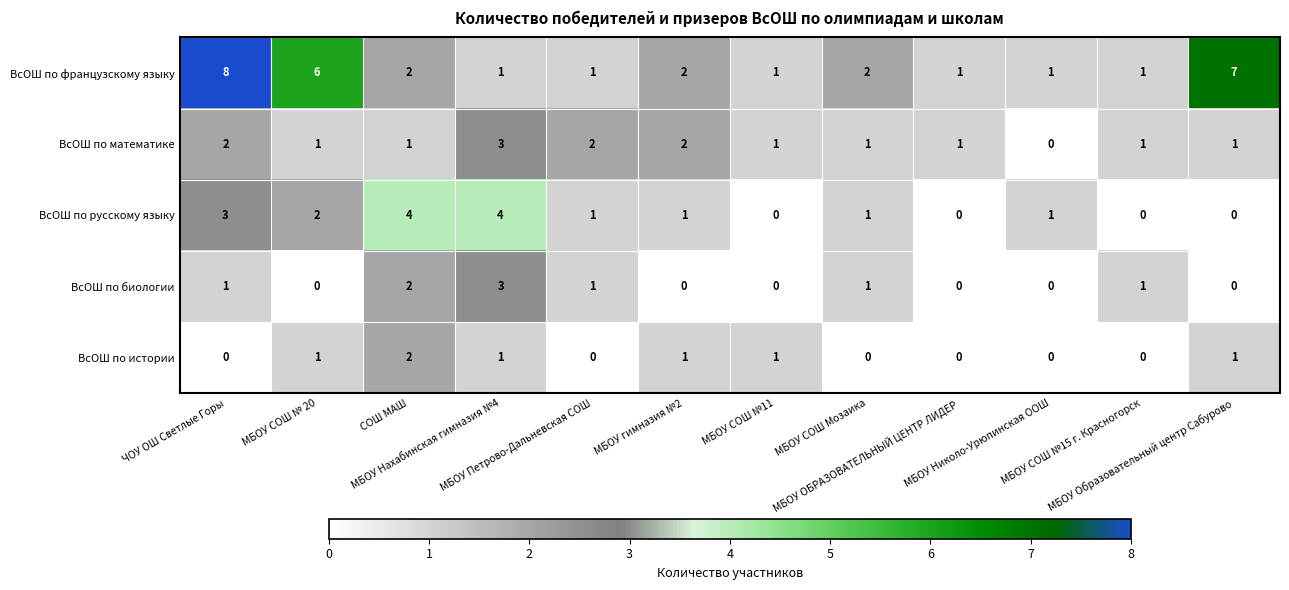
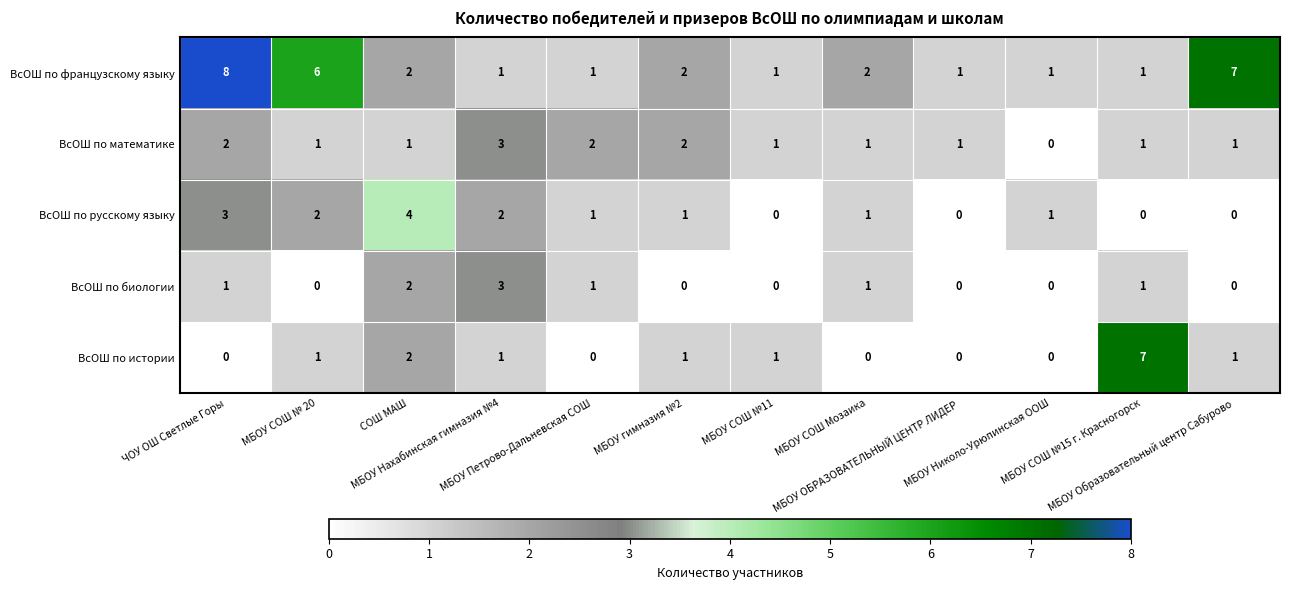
ВсОШ по русскому языку, МБОУ Нахабинская гимназия №4: 4 -> 2
ВсОШ по истории, МБОУ СОШ №15 г. Красногорск: 0 -> 7
